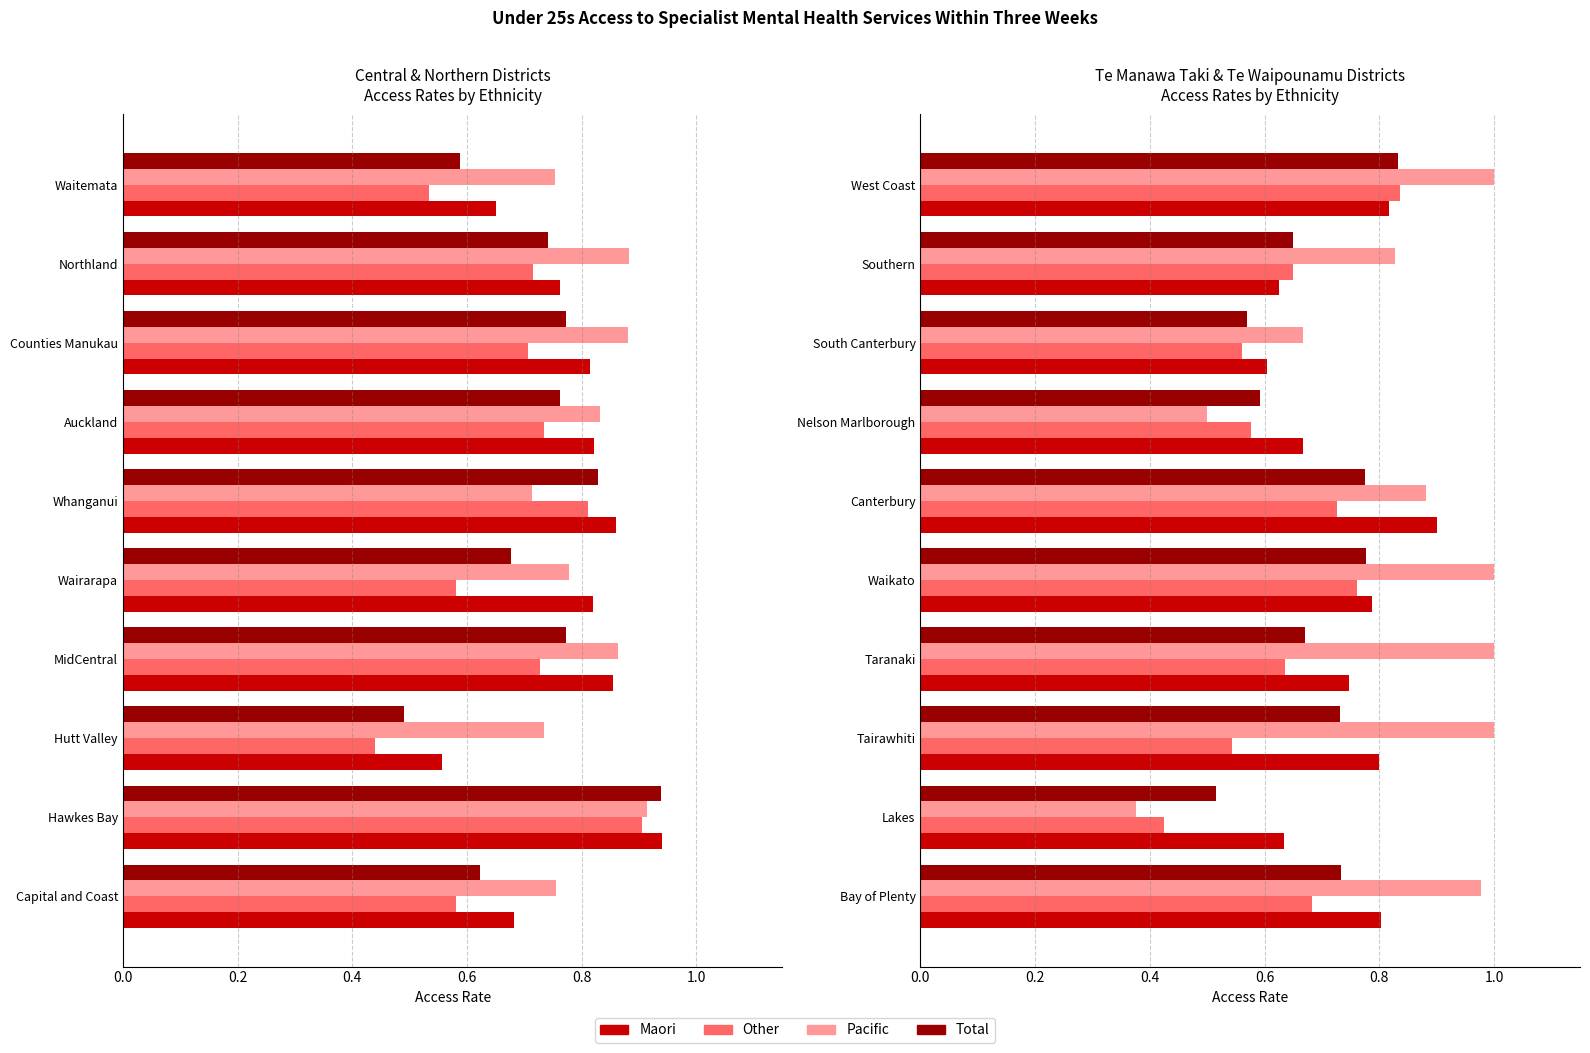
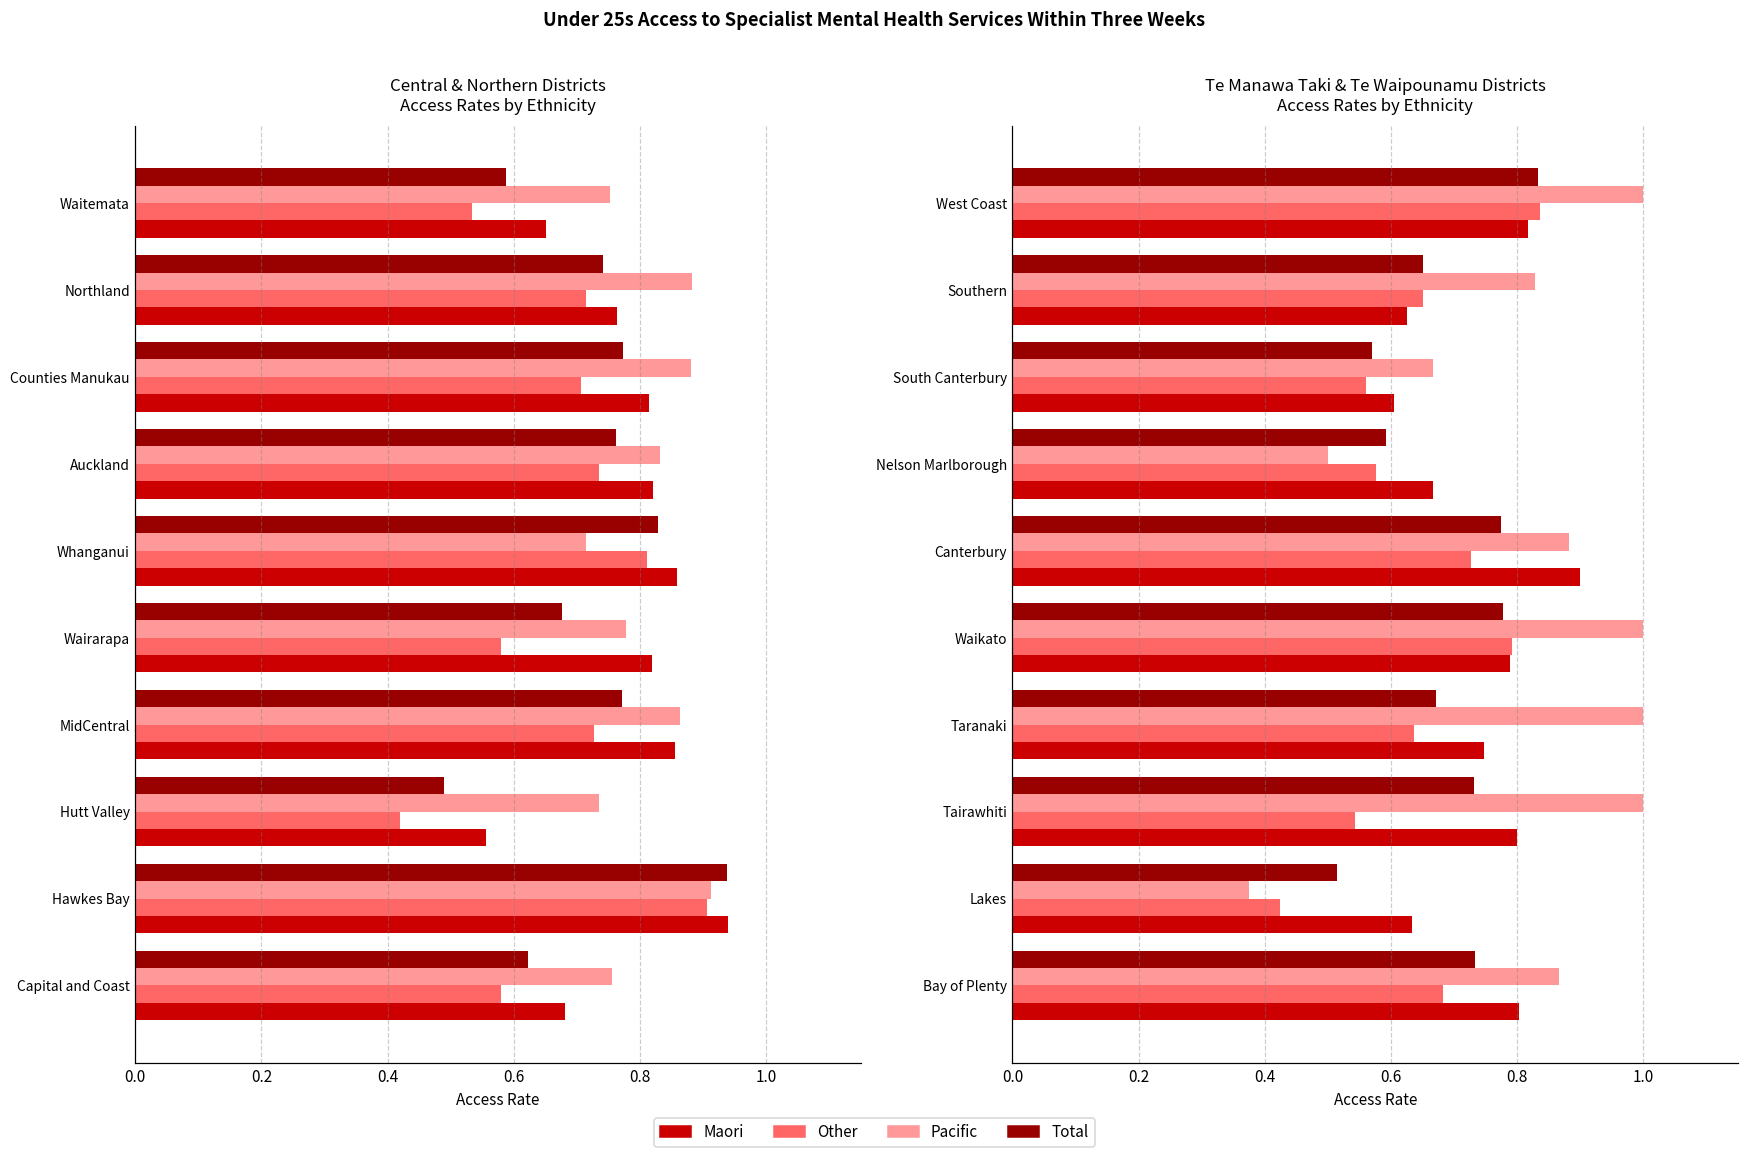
Central & Northern Districts Access Rates by Ethnicity, Other, Hutt Valley: 0.44 -> 0.42
Te Manawa Taki & Te Waipounamu Districts Access Rates by Ethnicity, Other, Waikato: 0.76 -> 0.79
Te Manawa Taki & Te Waipounamu Districts Access Rates by Ethnicity, Pacific, Bay of Plenty: 0.98 -> 0.87
